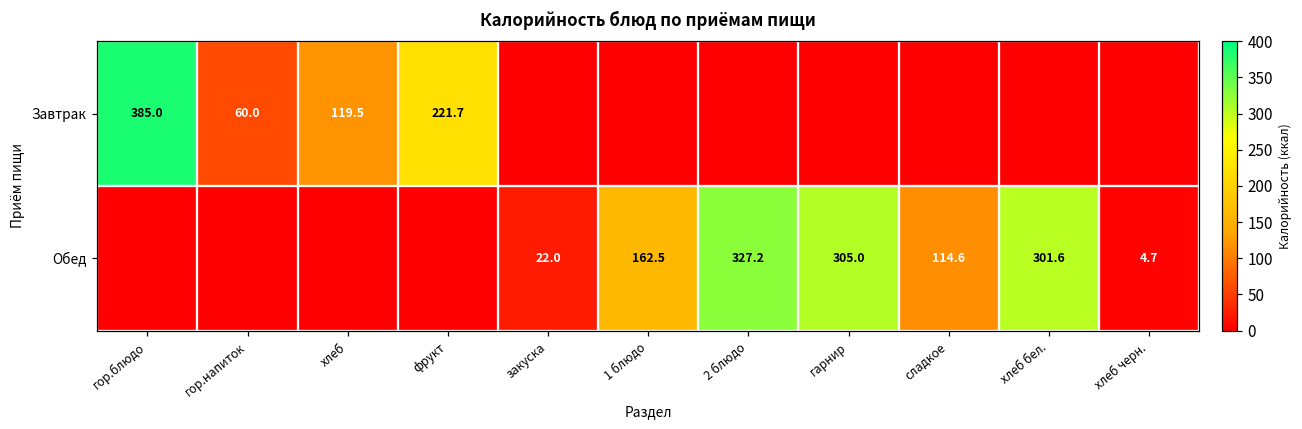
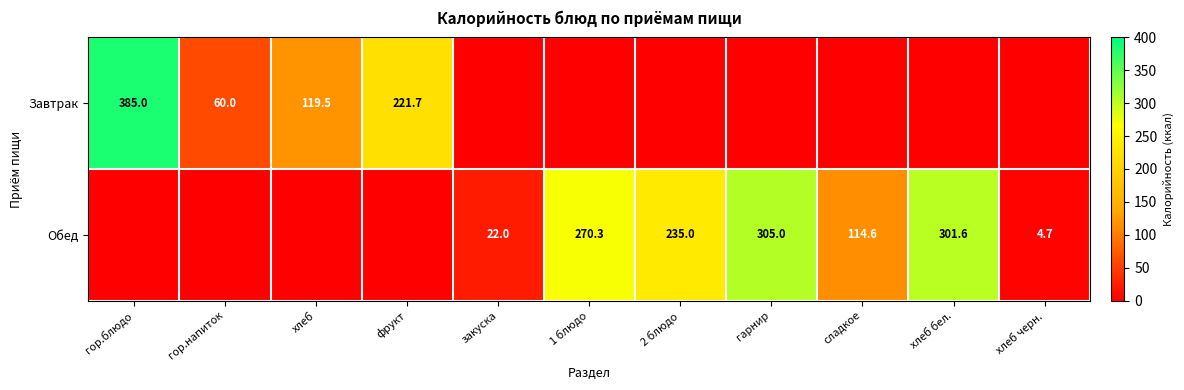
Обед, 1 блюдо: 162.5 -> 270.3
Обед, 2 блюдо: 327.2 -> 235.0
